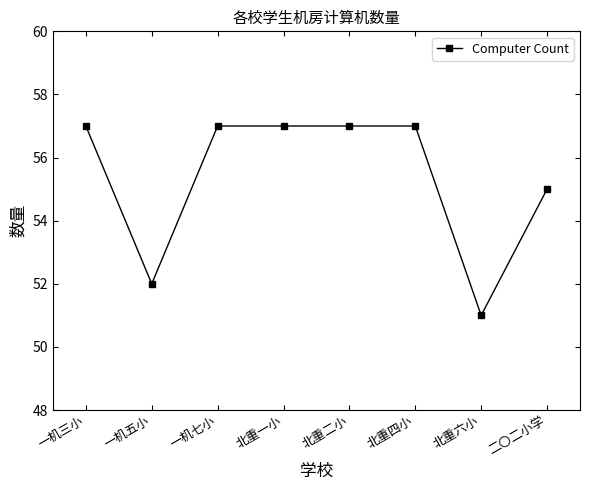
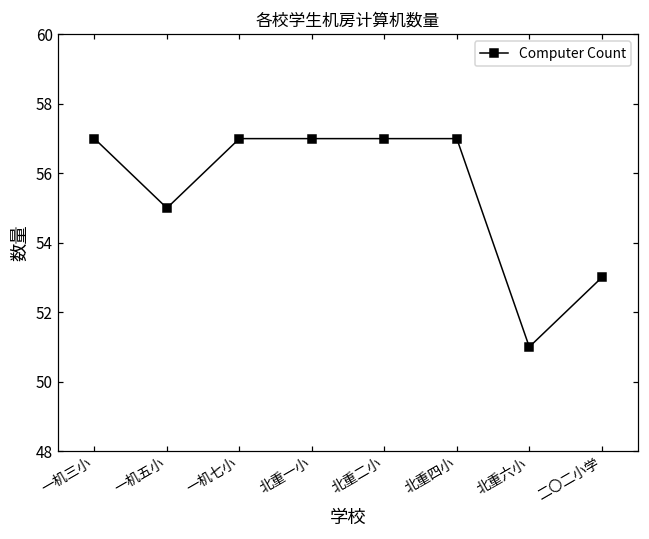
一机五小: 52 -> 55
二〇二小学: 55 -> 53
